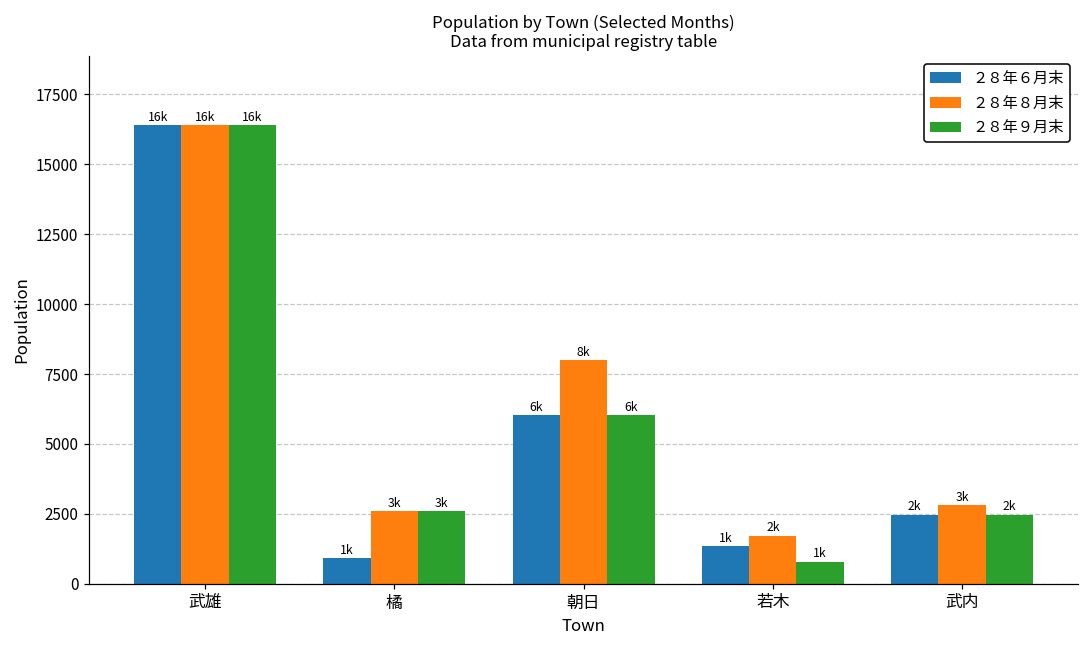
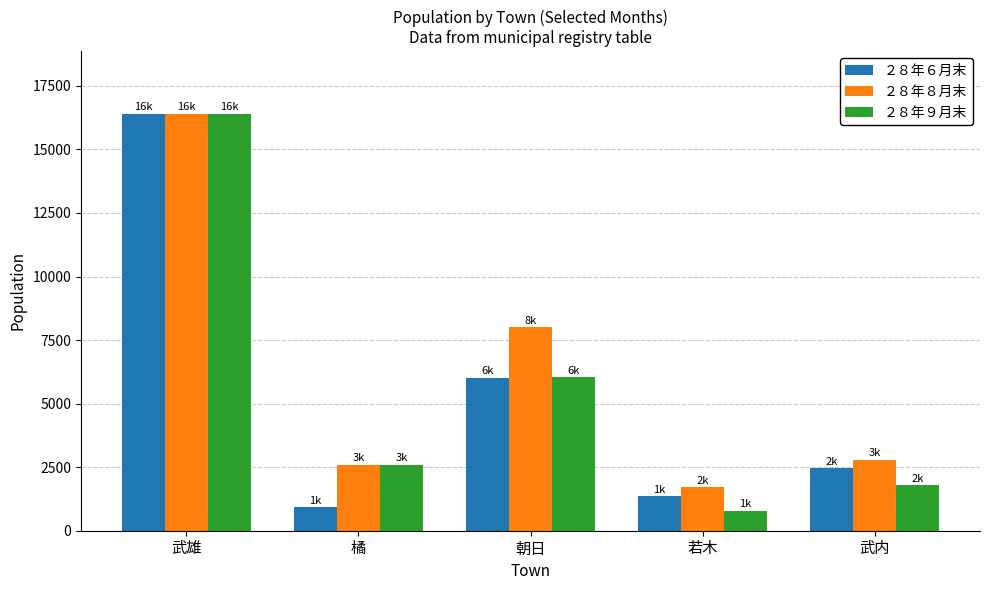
２８年９月末, 武内: 2500 -> 1800
